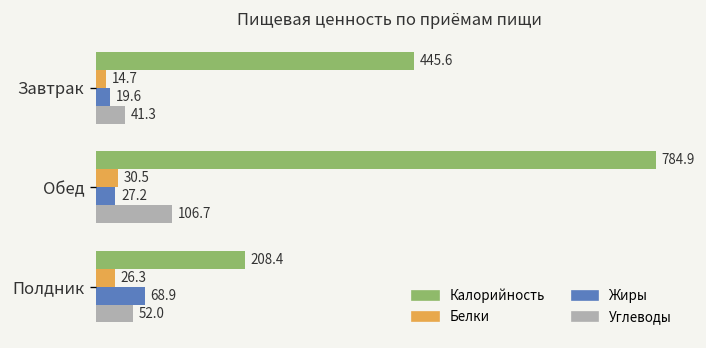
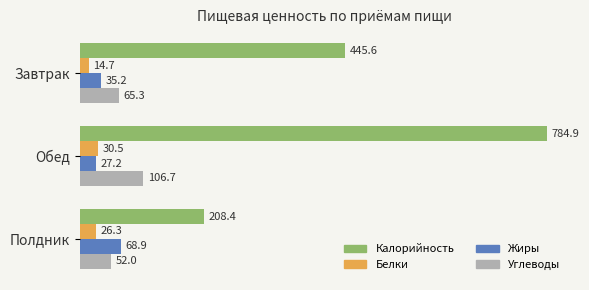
Жиры, Завтрак: 19.6 -> 35.2
Углеводы, Завтрак: 41.3 -> 65.3
